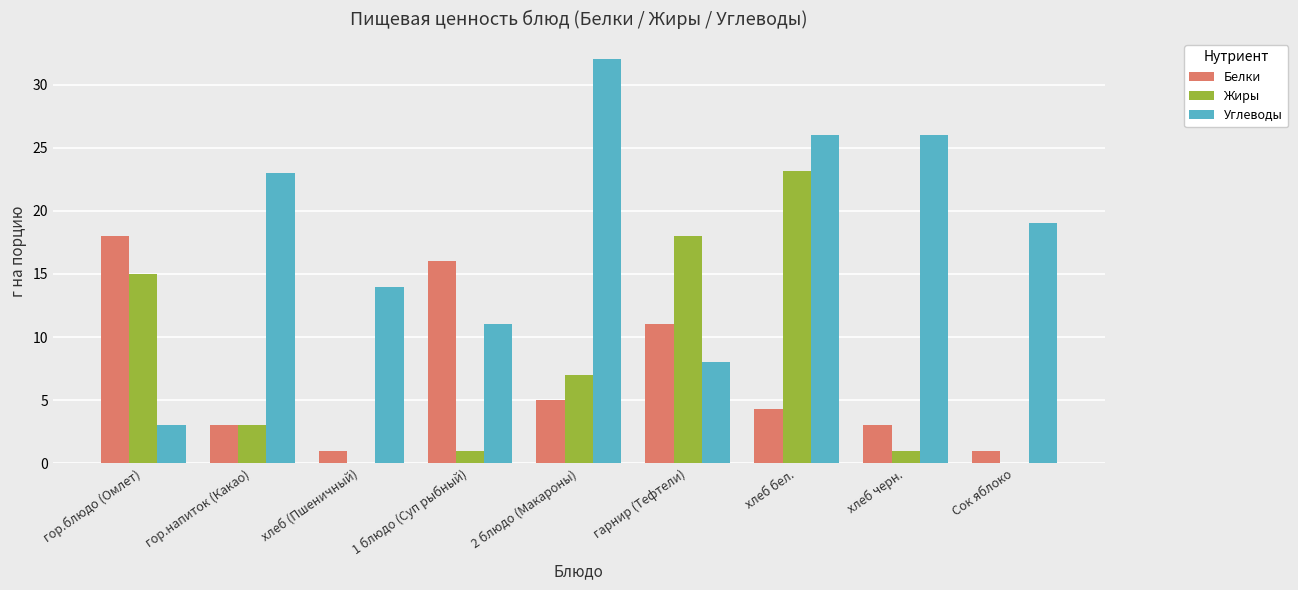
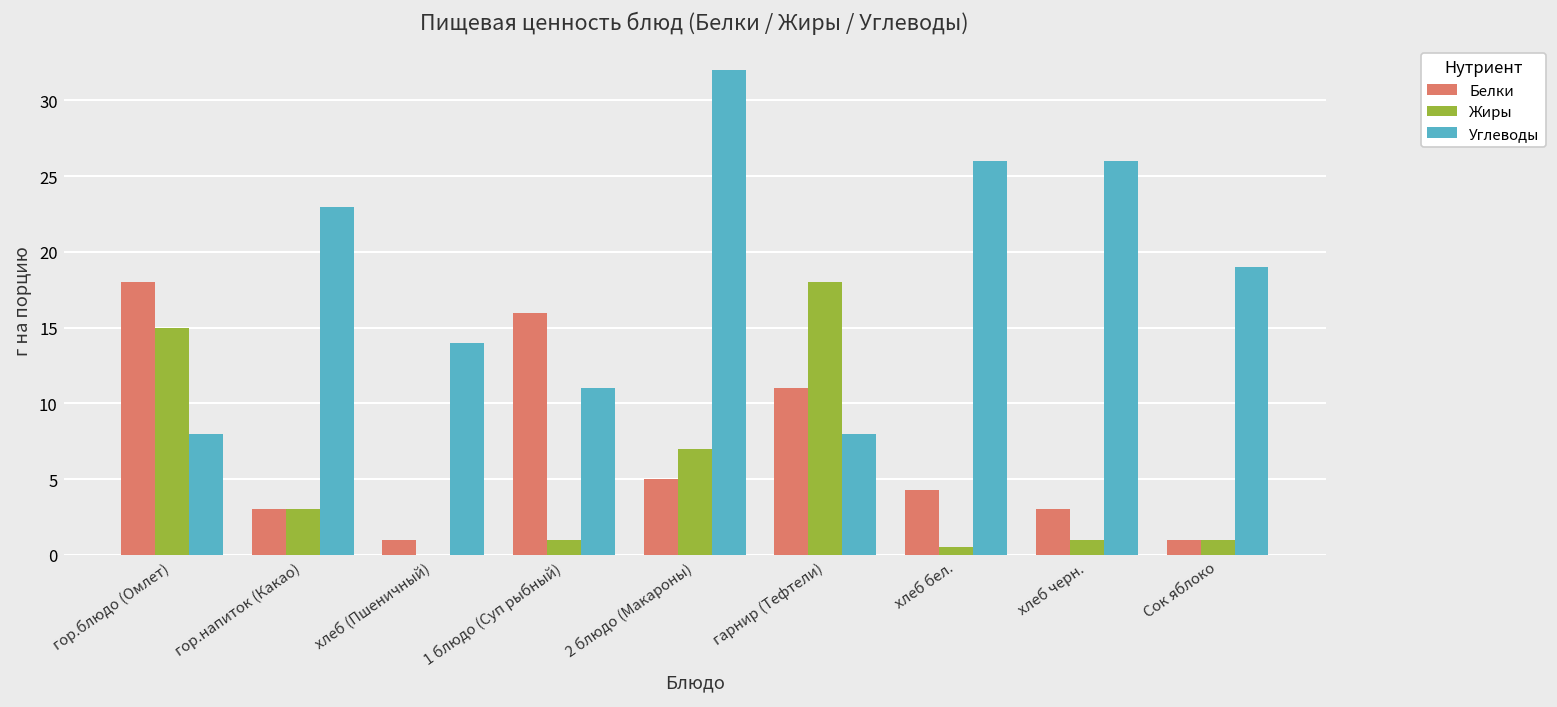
Углеводы, гор.блюдо (Омлет): 3 -> 8
Жиры, хлеб бел.: 23.2 -> 0.5
Жиры, Сок яблоко: 0 -> 1
